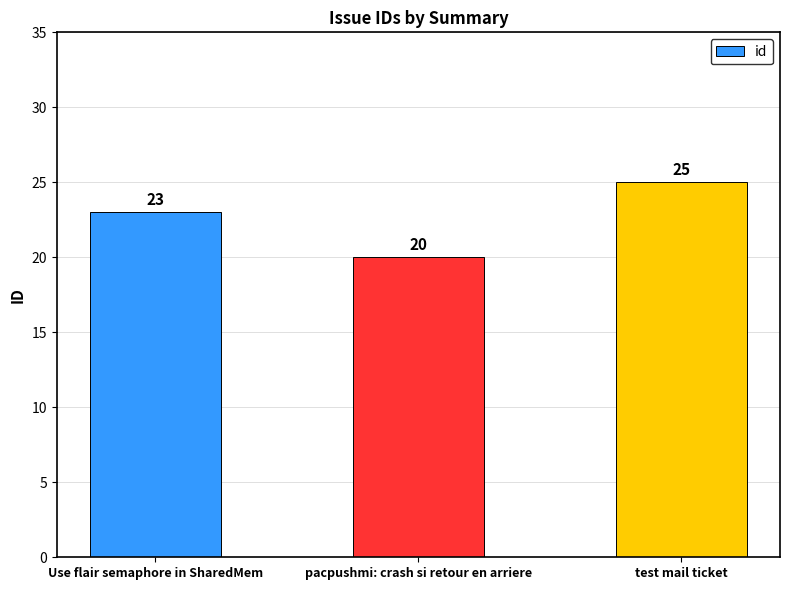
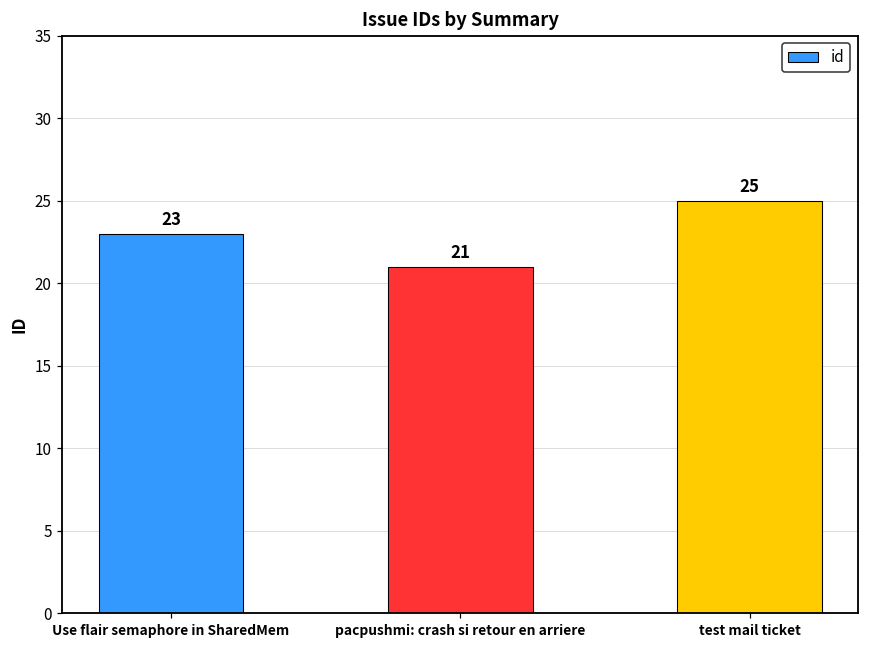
pacpushmi: crash si retour en arriere: 20 -> 21
